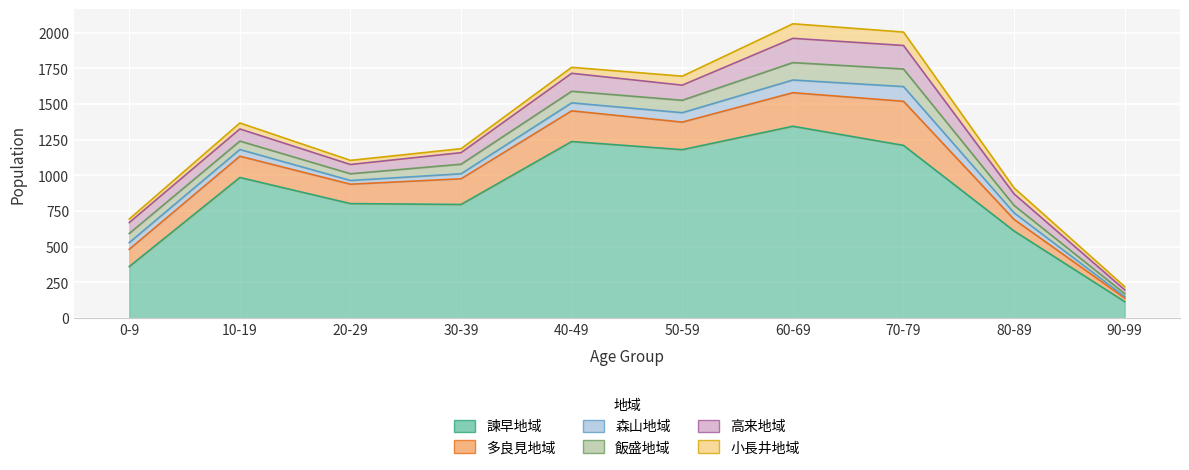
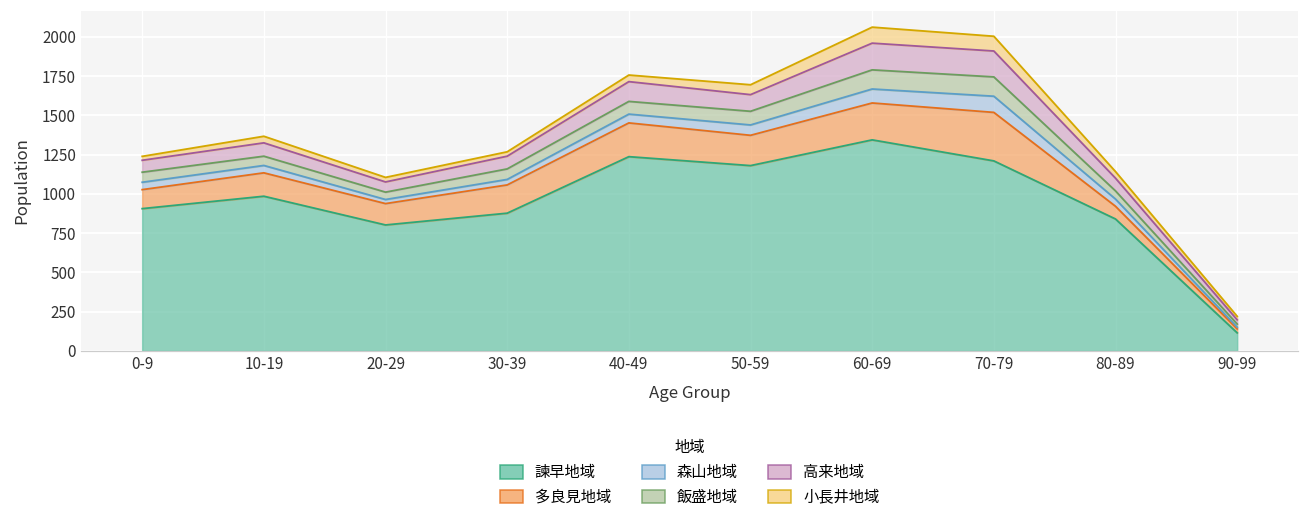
諫早地域, 0-9: 360 -> 910
諫早地域, 30-39: 800 -> 880
諫早地域, 80-89: 610 -> 840
